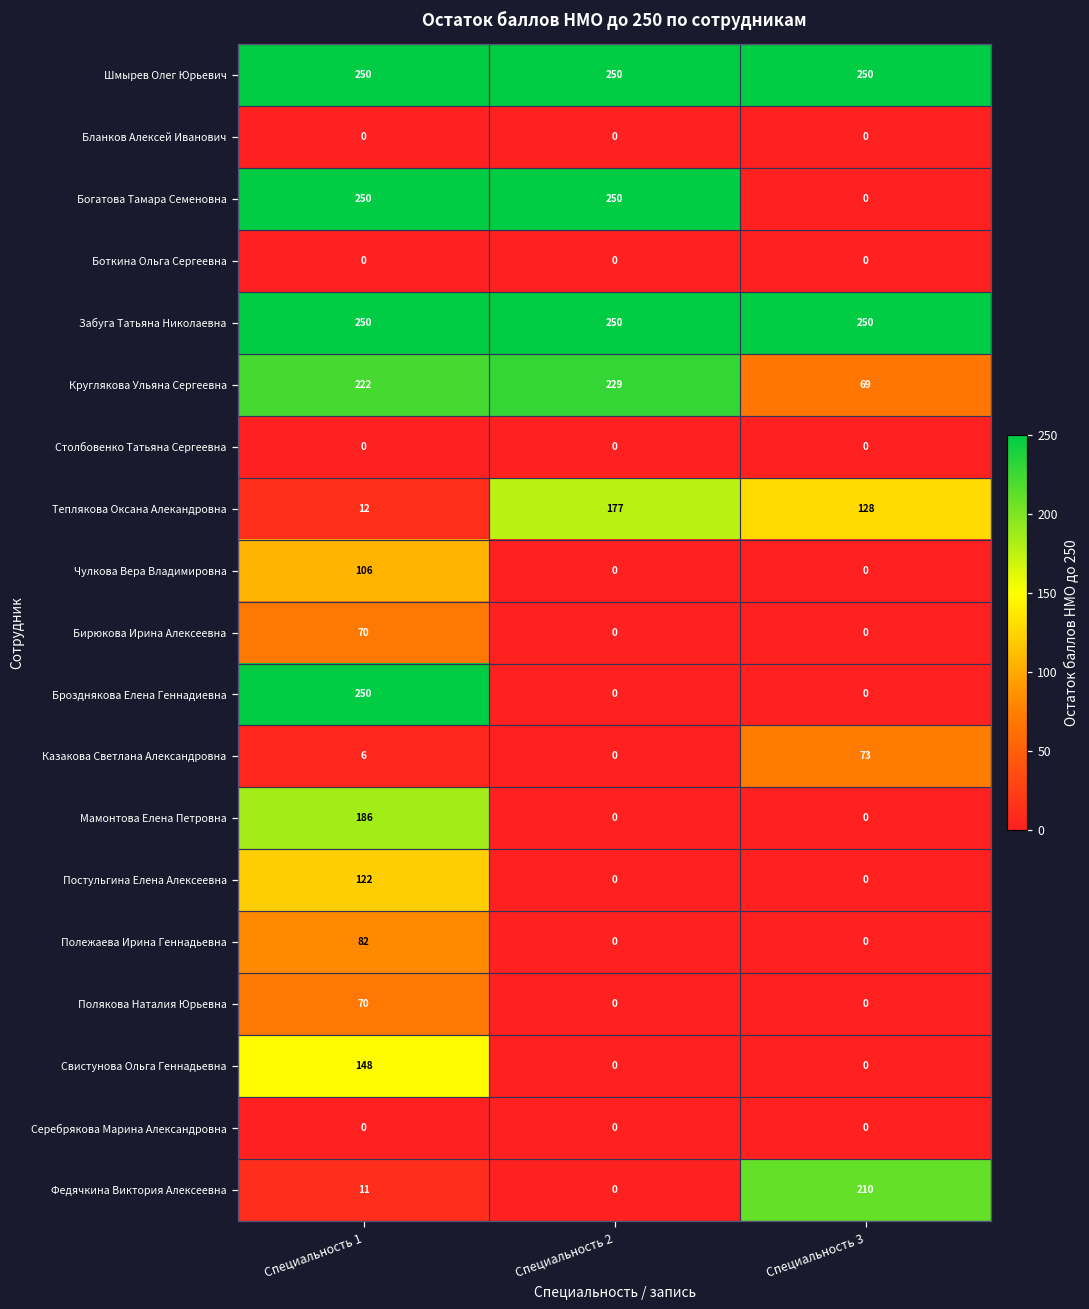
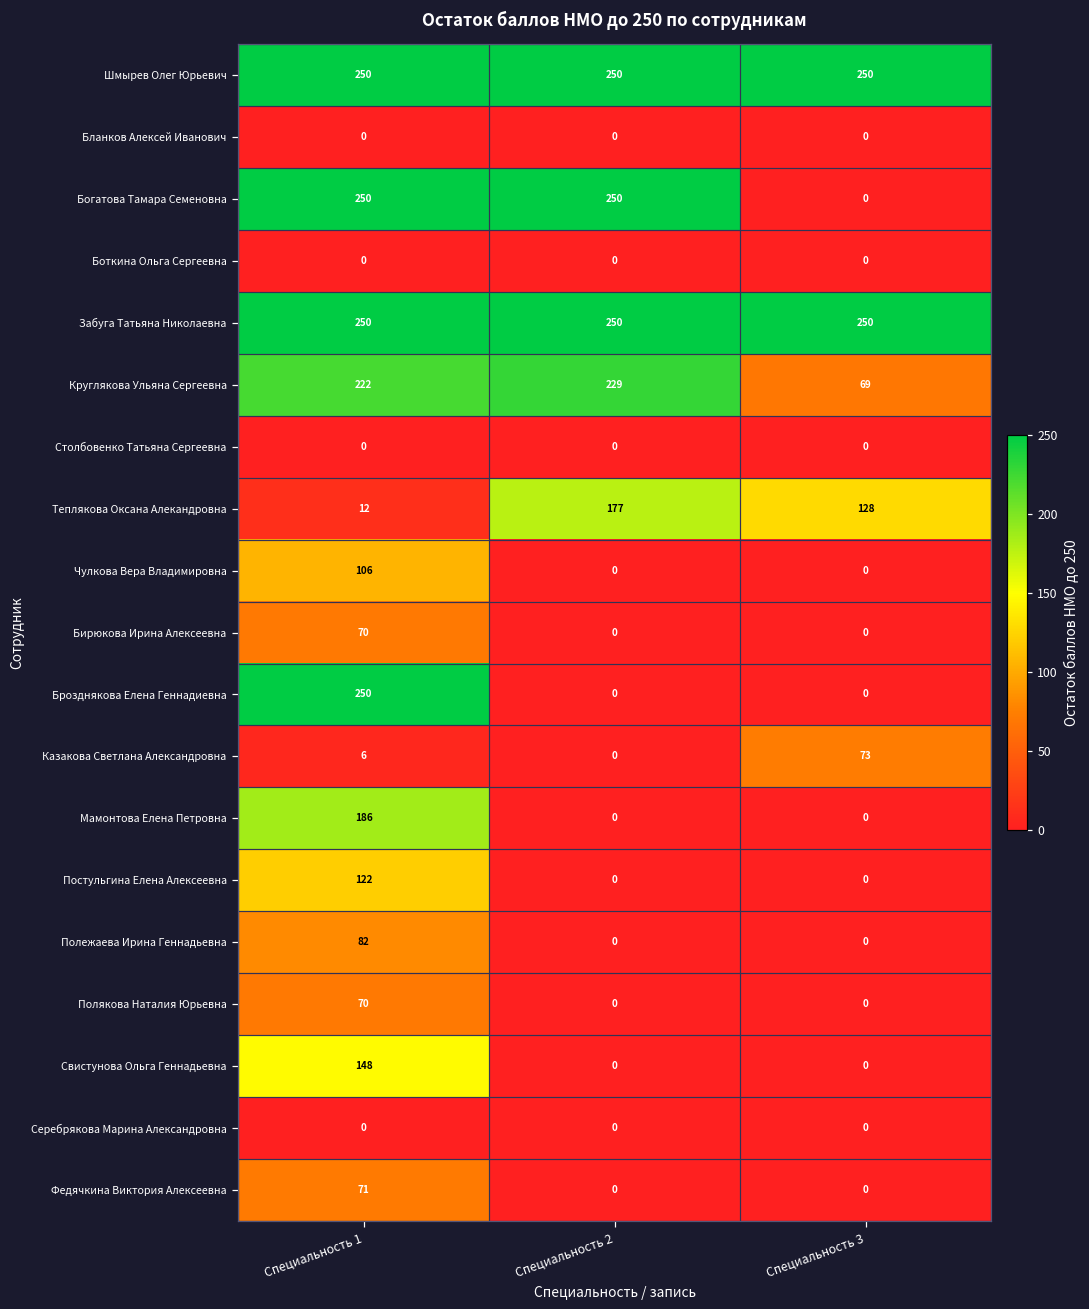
Федячкина Виктория Алексеевна, Специальность 1: 11 -> 71
Федячкина Виктория Алексеевна, Специальность 3: 210 -> 0
